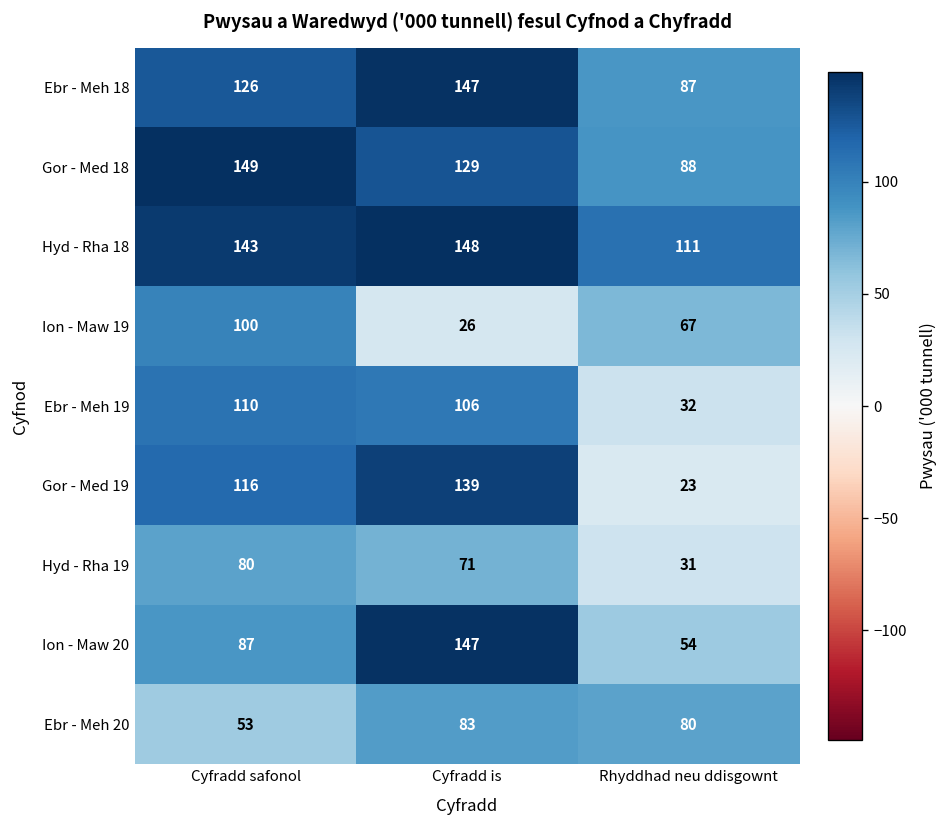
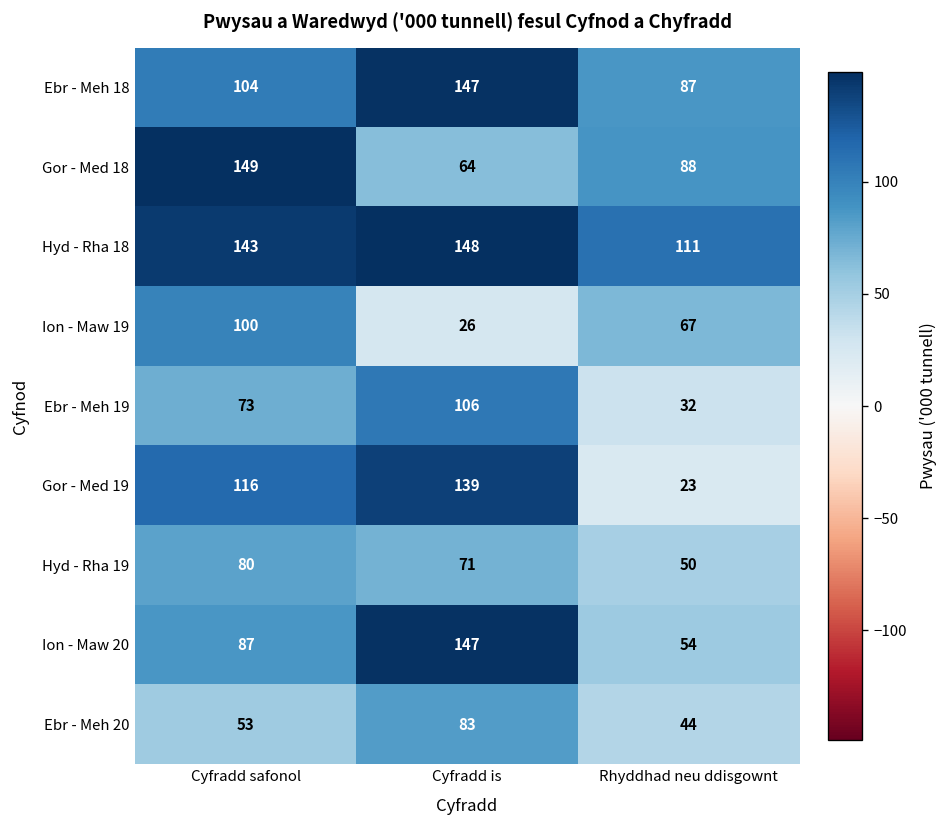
Ebr - Meh 18, Cyfradd safonol: 126 -> 104
Gor - Med 18, Cyfradd is: 129 -> 64
Ebr - Meh 19, Cyfradd safonol: 110 -> 73
Hyd - Rha 19, Rhyddhad neu ddisgownt: 31 -> 50
Ebr - Meh 20, Rhyddhad neu ddisgownt: 80 -> 44
